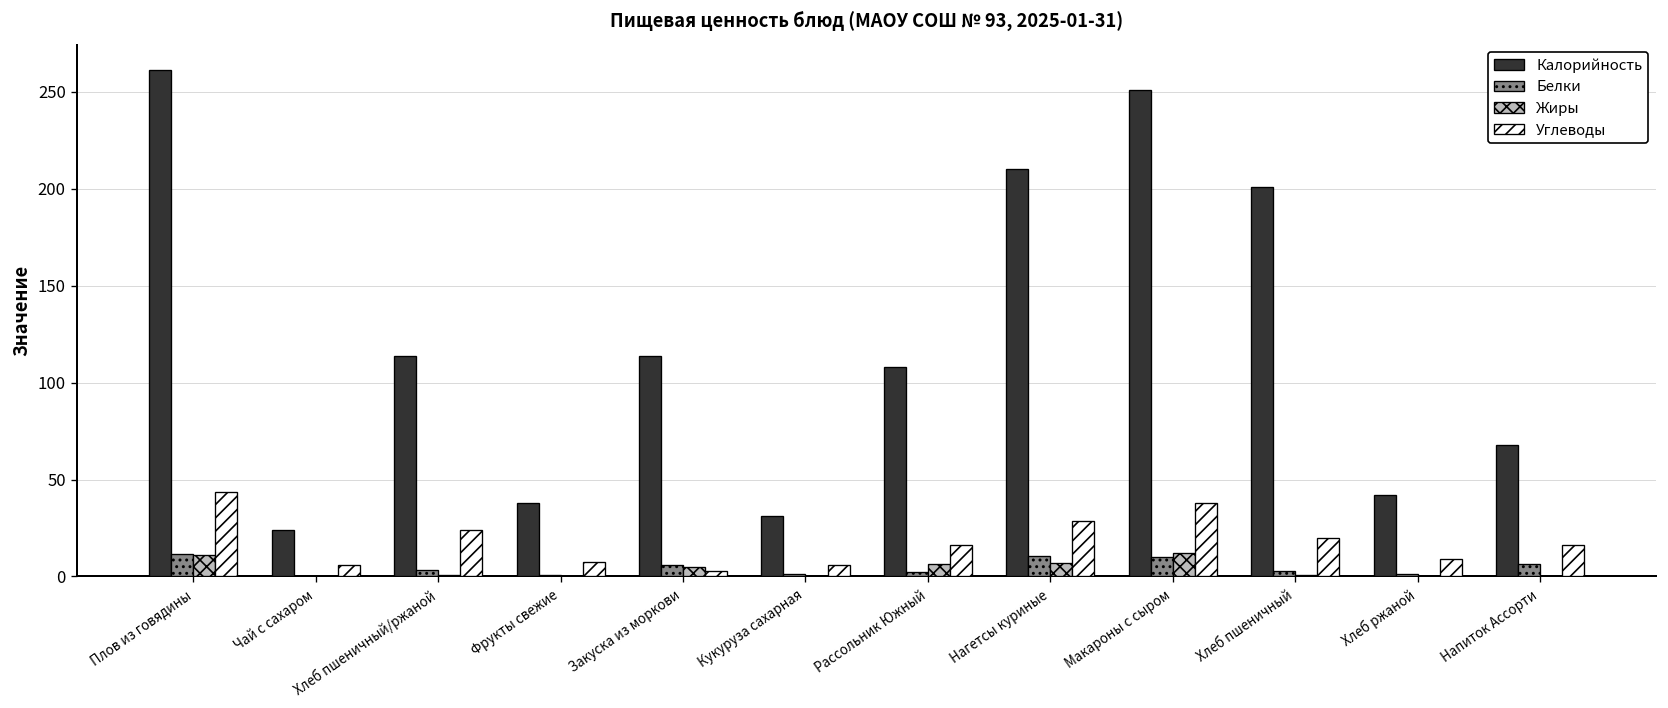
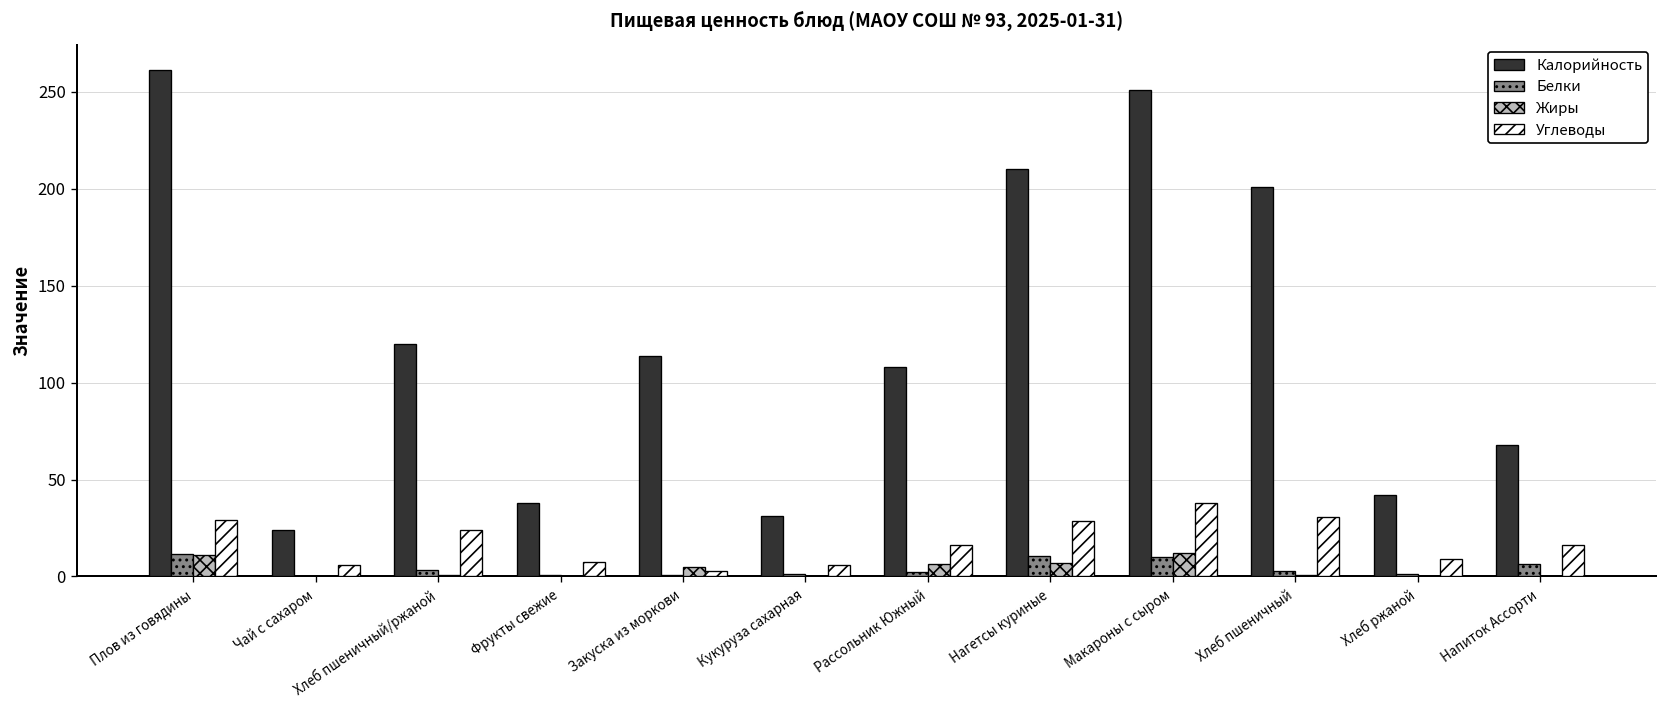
Углеводы, Плов из говядины: 44 -> 29
Калорийность, Хлеб пшеничный/ржаной: 114 -> 120
Белки, Закуска из моркови: 6 -> 1
Углеводы, Хлеб пшеничный: 20 -> 31
